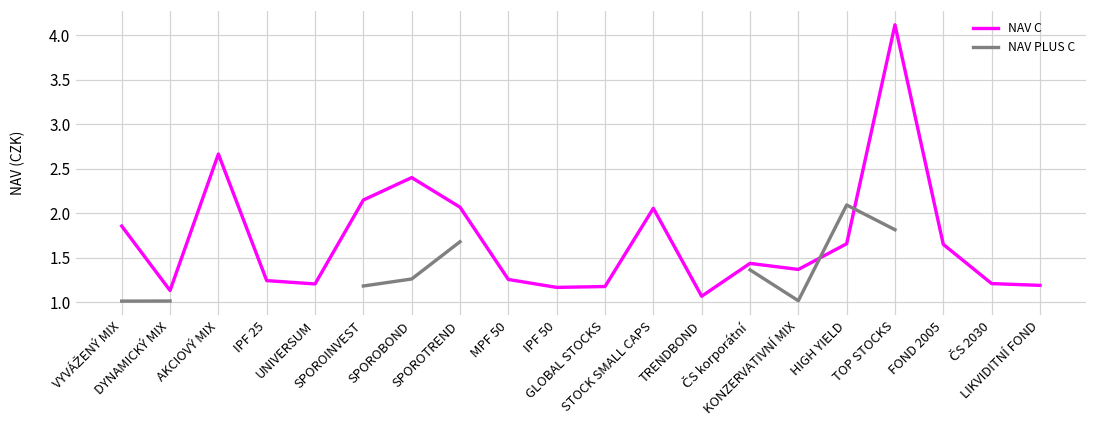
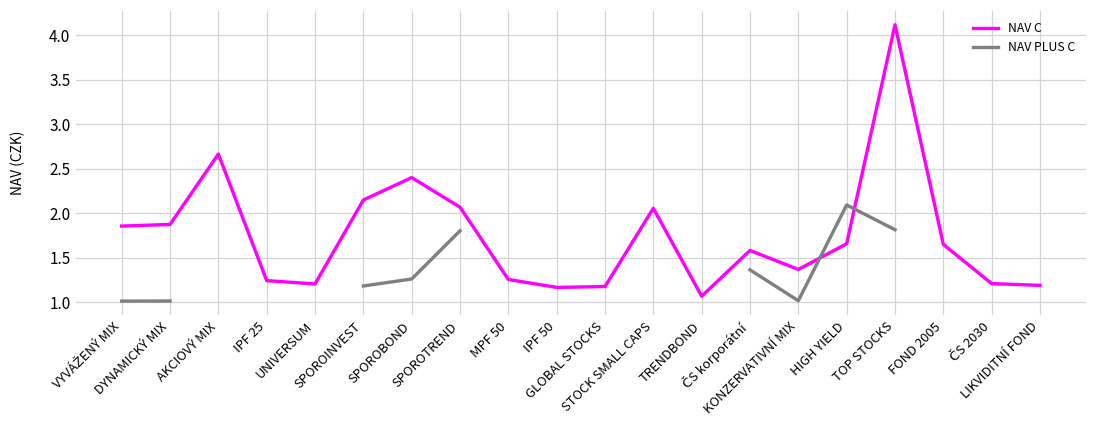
NAV C, DYNAMICKÝ MIX: 1.1 -> 1.9
NAV PLUS C, SPOROTREND: 1.7 -> 1.8
NAV C, ČS korporátní: 1.4 -> 1.6
